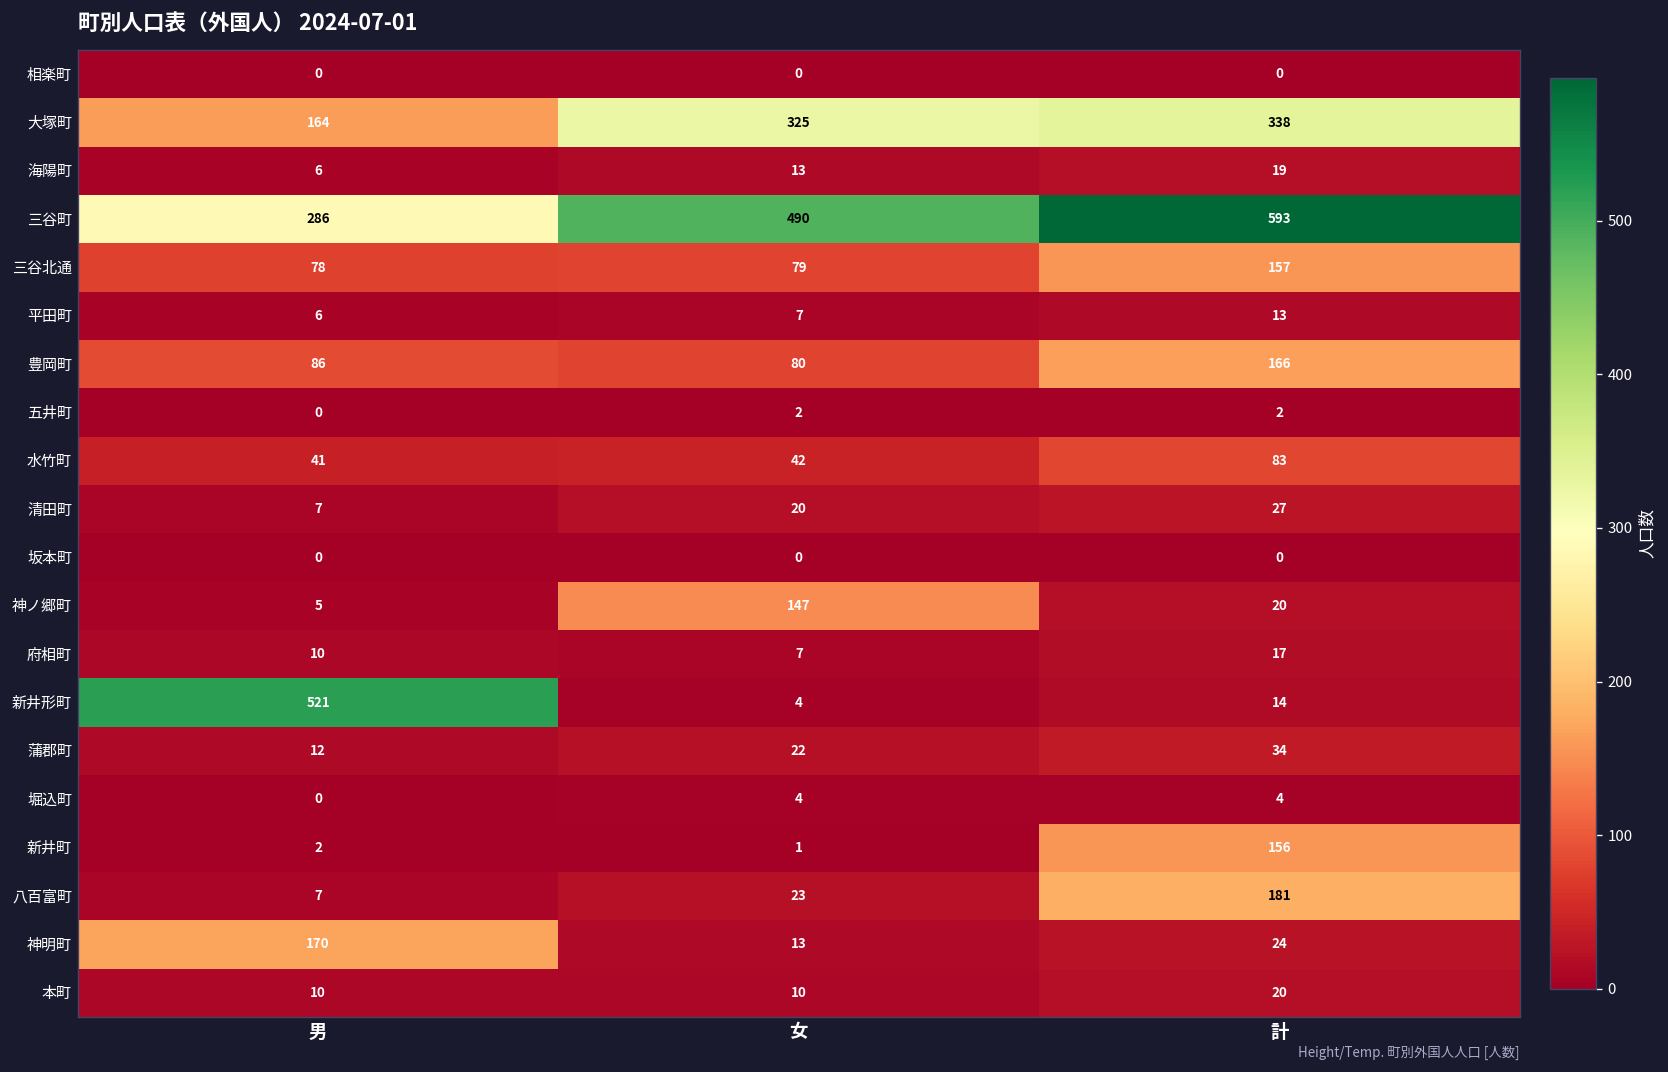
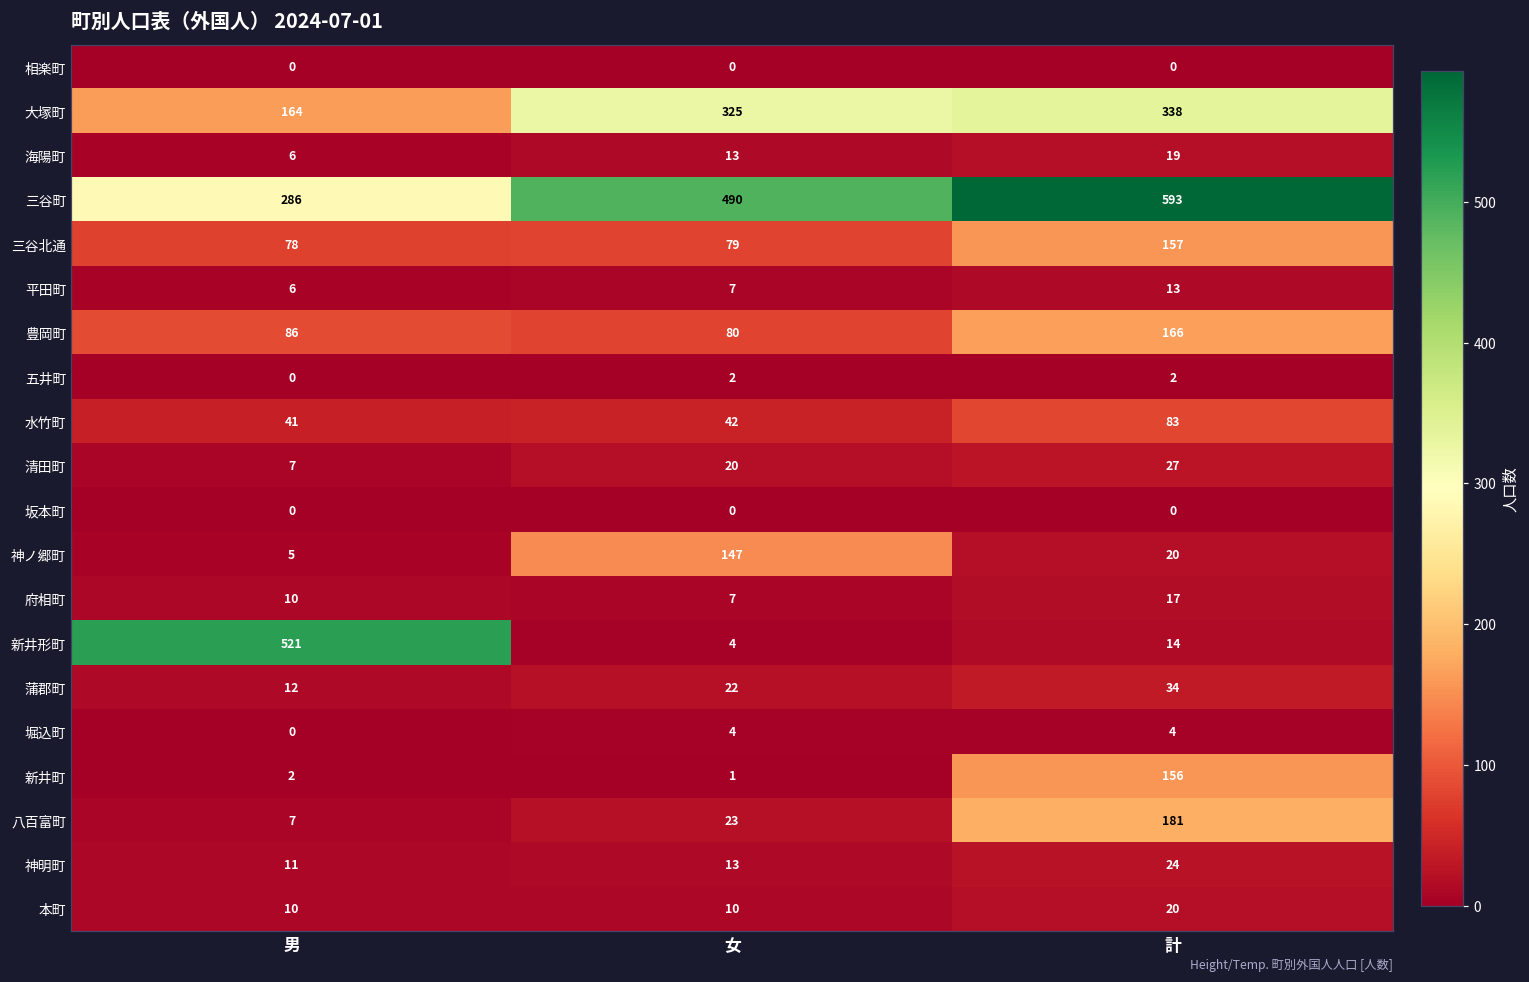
神明町, 男: 170 -> 11
